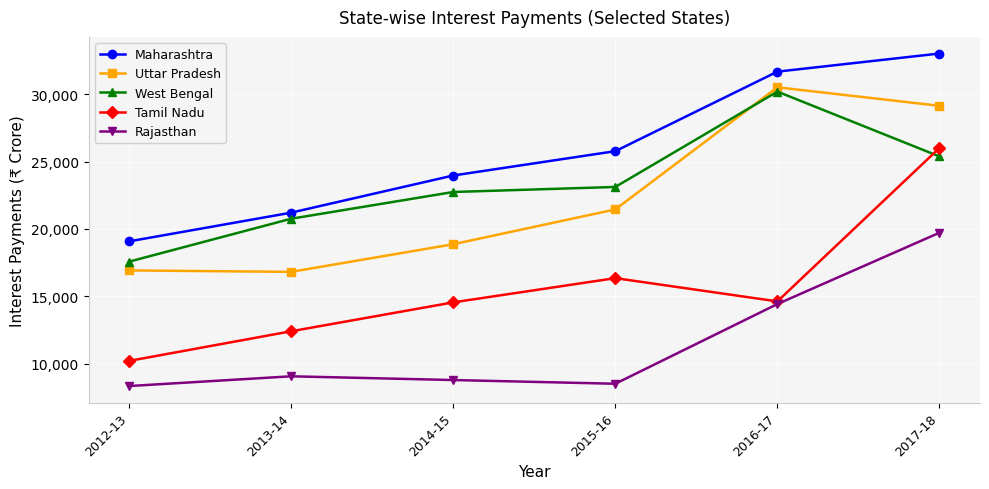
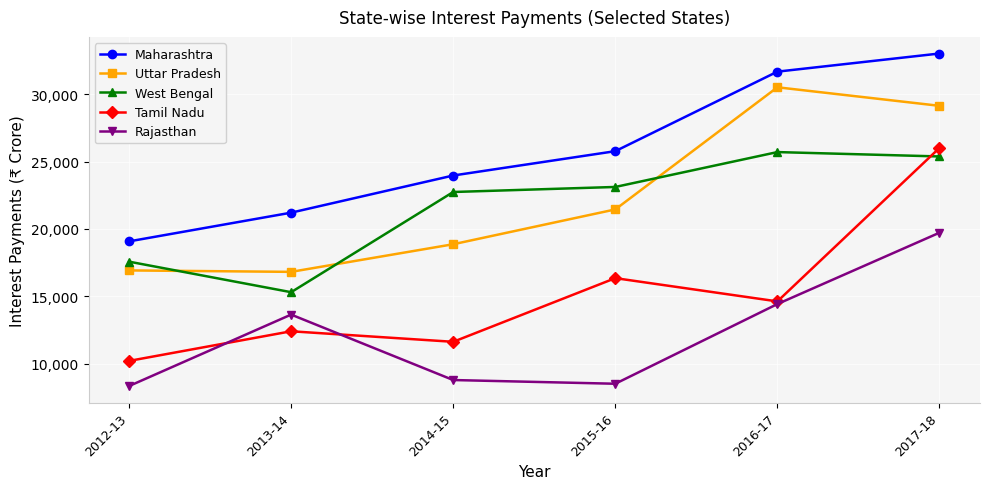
West Bengal, 2013-14: 20,800 -> 15,300
Rajasthan, 2013-14: 9,100 -> 13,600
Tamil Nadu, 2014-15: 14,600 -> 11,600
West Bengal, 2016-17: 30,200 -> 25,700
